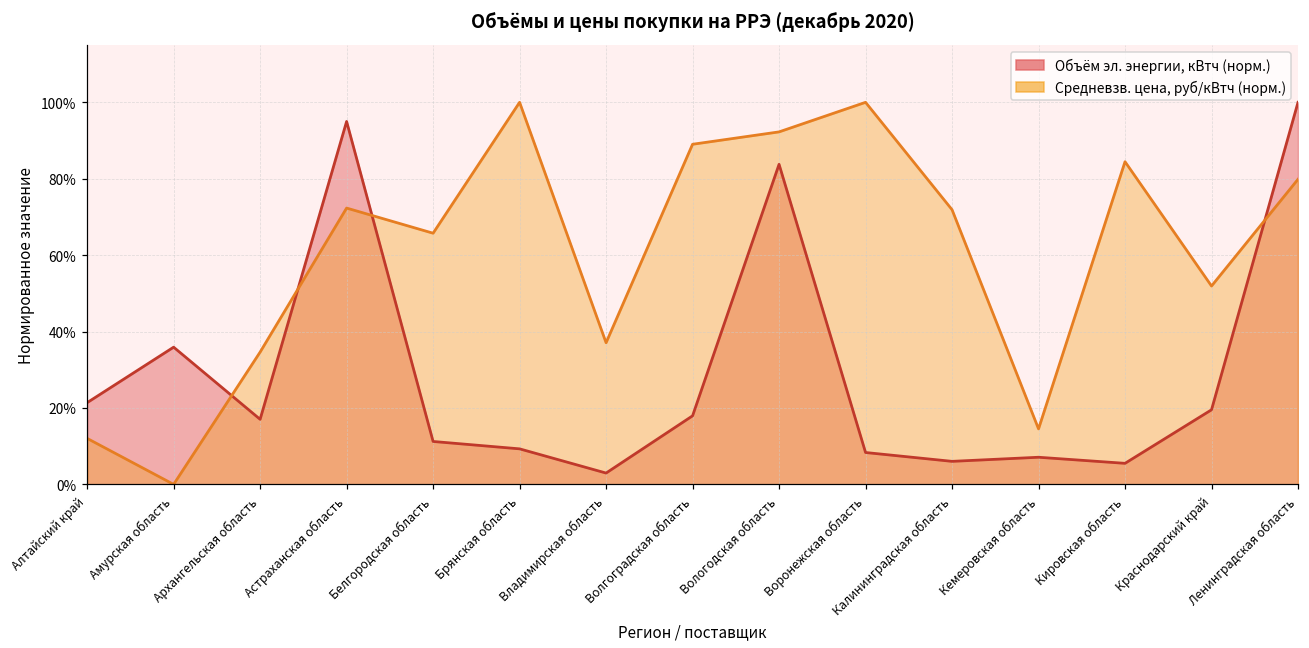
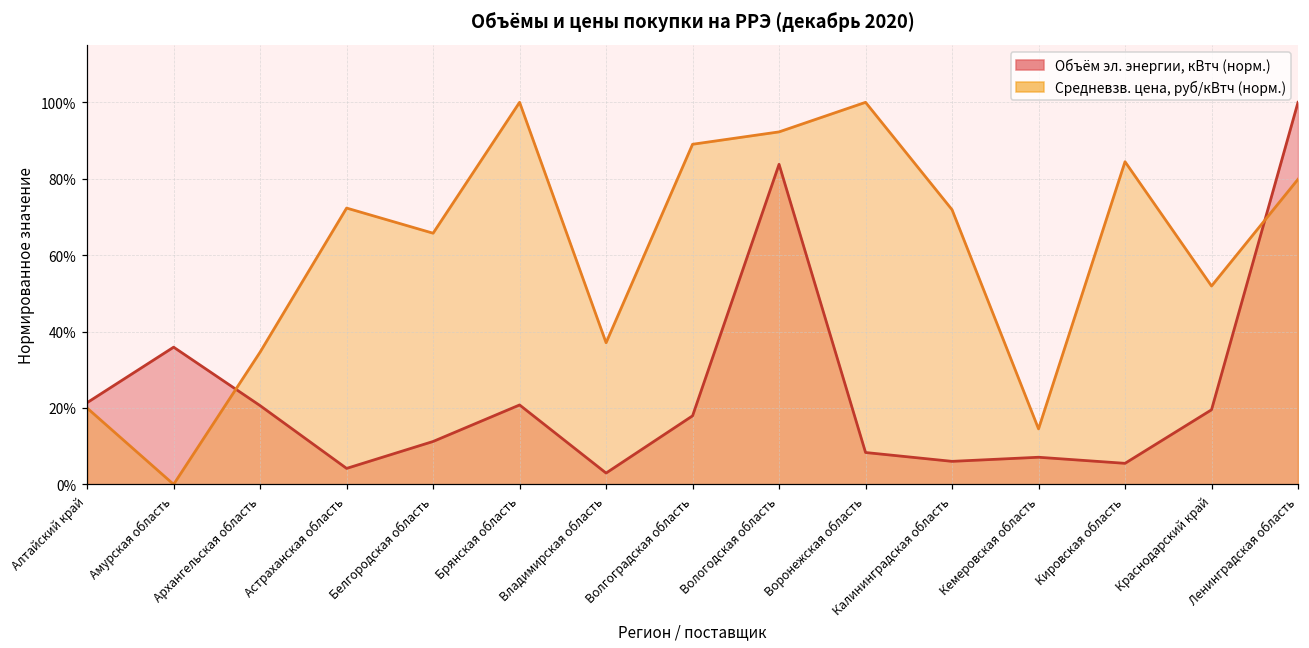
Средневзв. цена, руб/кВтч (норм.), Алтайский край: 12% -> 20%
Объём эл. энергии, кВтч (норм.), Архангельская область: 17% -> 21%
Объём эл. энергии, кВтч (норм.), Астраханская область: 95% -> 4%
Объём эл. энергии, кВтч (норм.), Брянская область: 9% -> 21%
